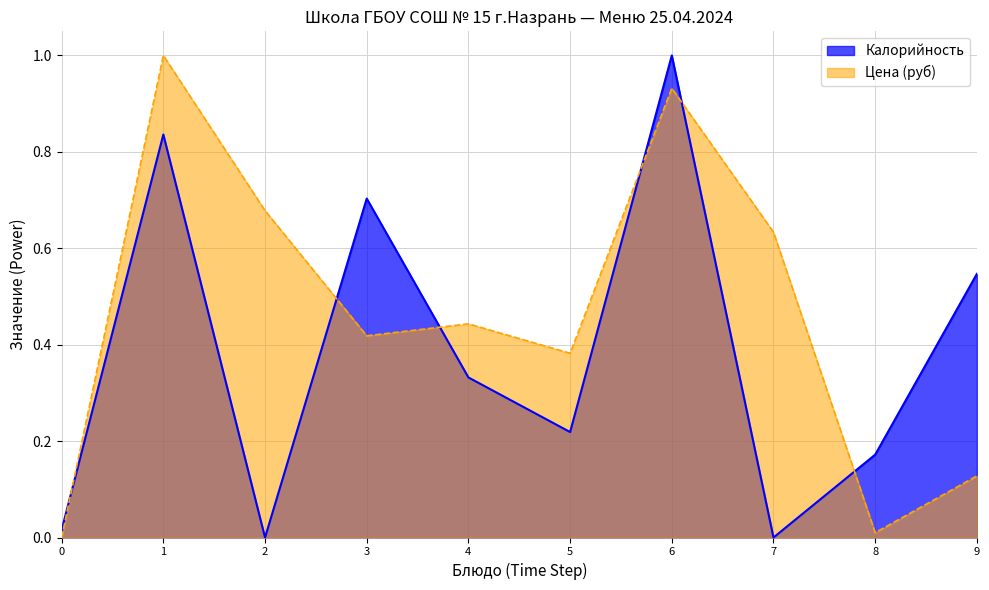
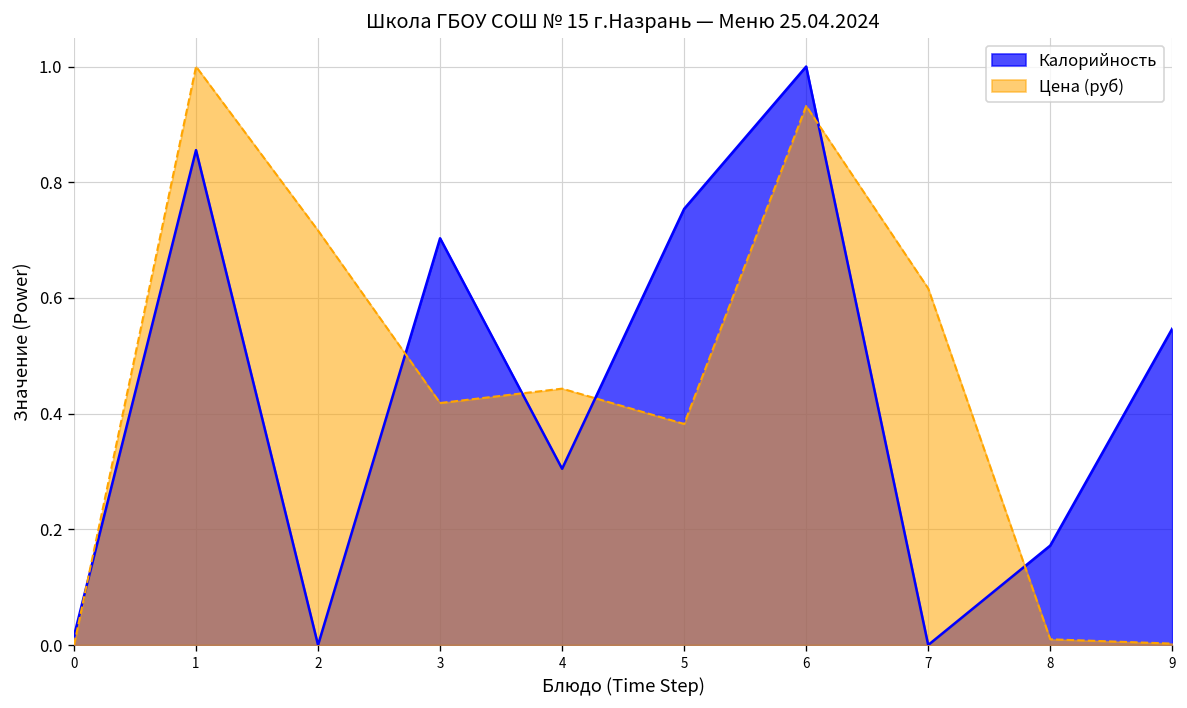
Калорийность, 1: 0.84 -> 0.86
Цена (руб), 2: 0.68 -> 0.72
Калорийность, 4: 0.33 -> 0.30
Калорийность, 5: 0.22 -> 0.75
Цена (руб), 7: 0.63 -> 0.62
Цена (руб), 9: 0.13 -> 0.00
